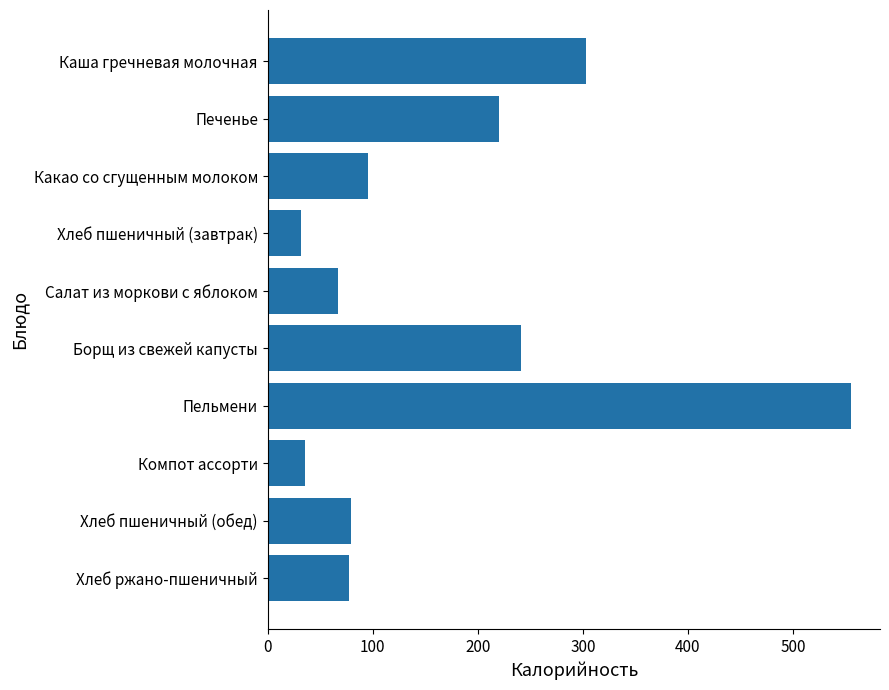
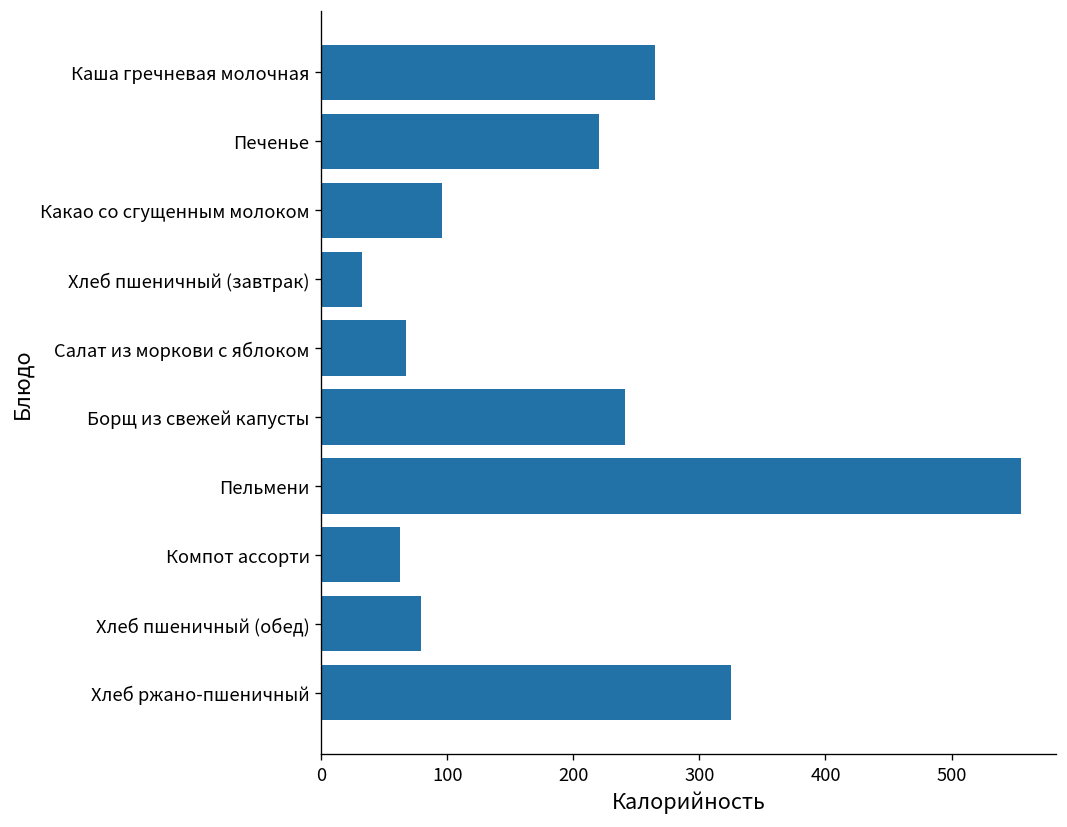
Каша гречневая молочная: 303 -> 265
Компот ассорти: 35 -> 62
Хлеб ржано-пшеничный: 78 -> 325
